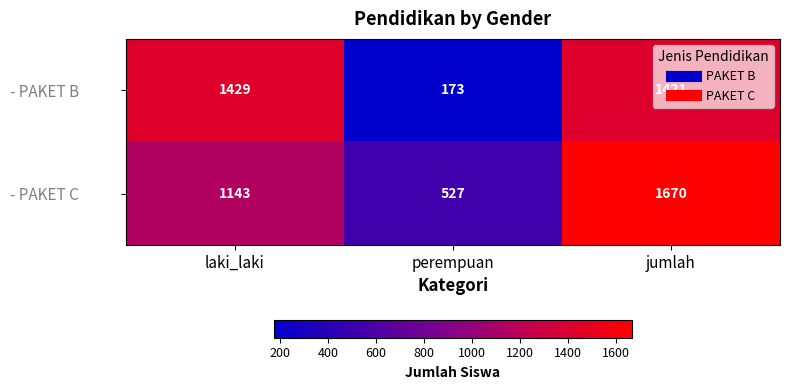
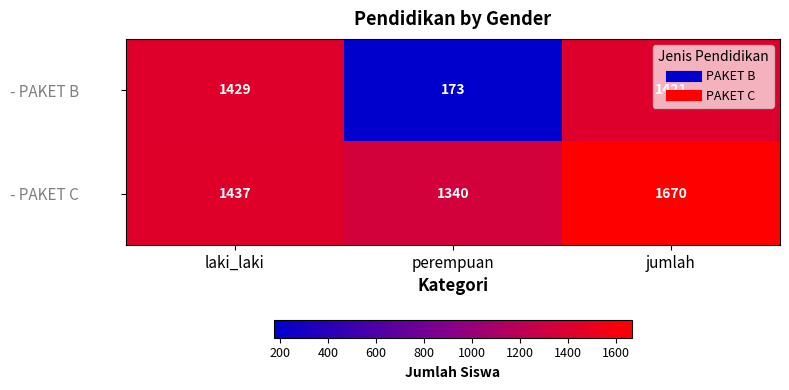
- PAKET C, laki_laki: 1143 -> 1437
- PAKET C, perempuan: 527 -> 1340
